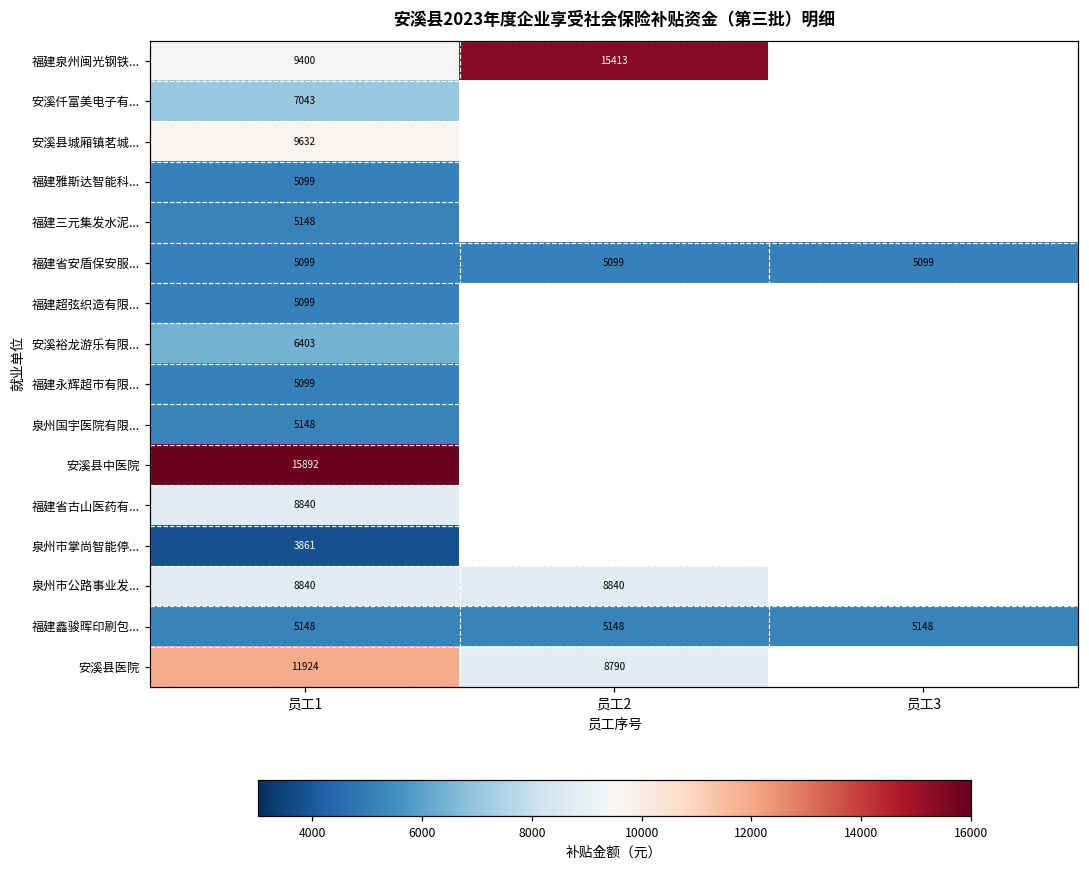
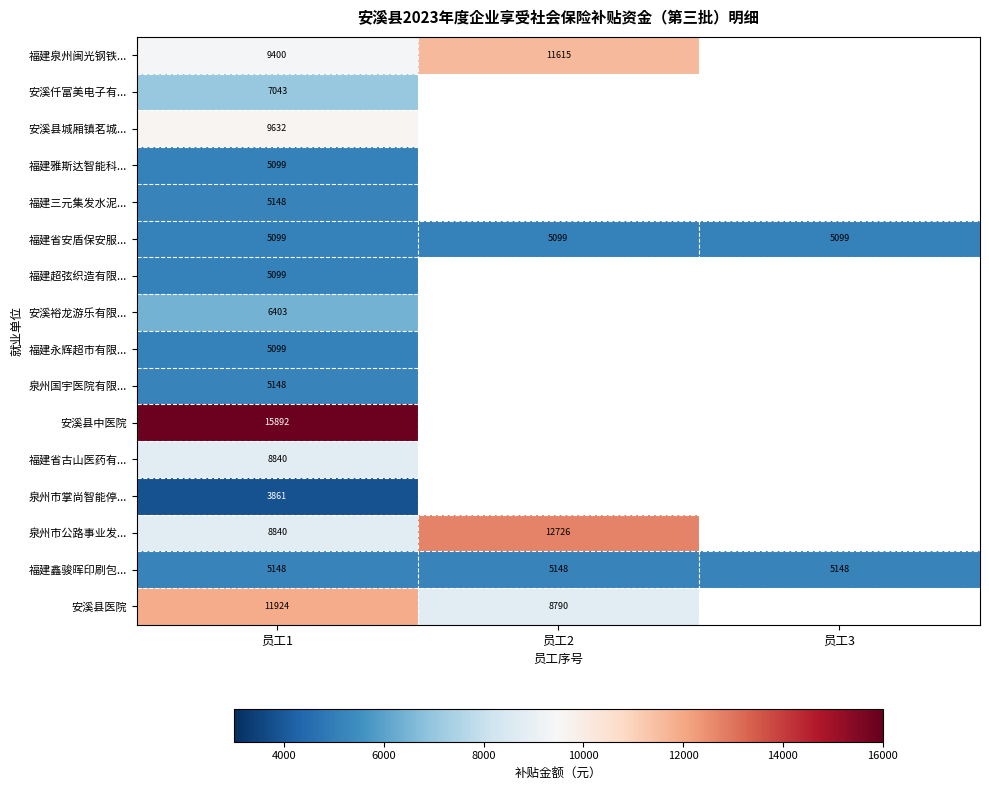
福建泉州闽光钢铁..., 员工2: 15413 -> 11615
泉州市公路事业发..., 员工2: 8840 -> 12726
